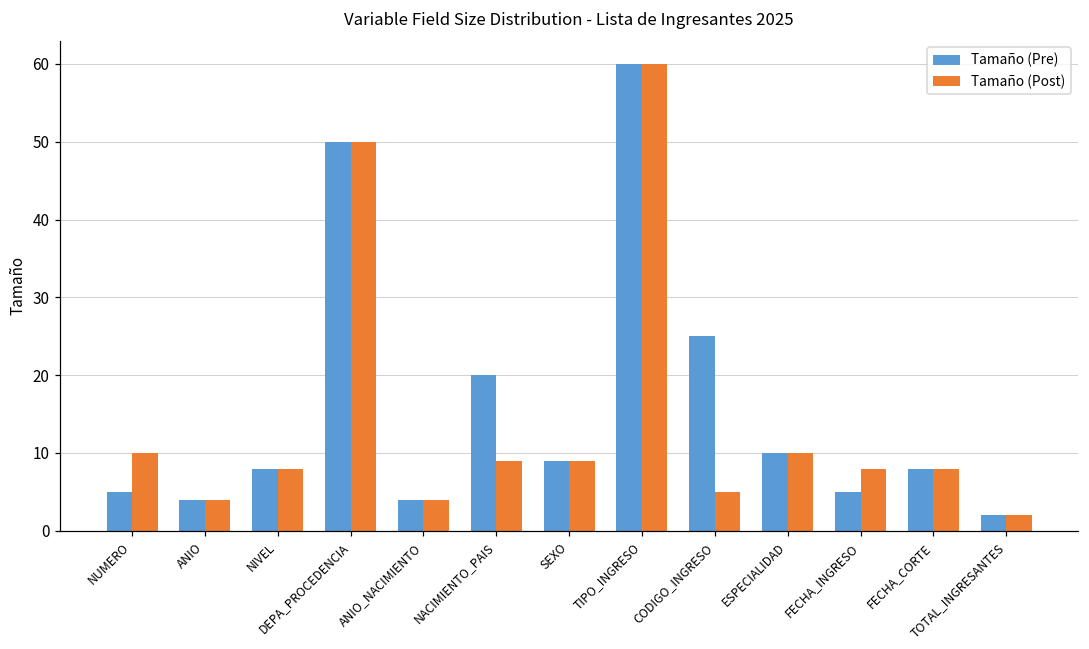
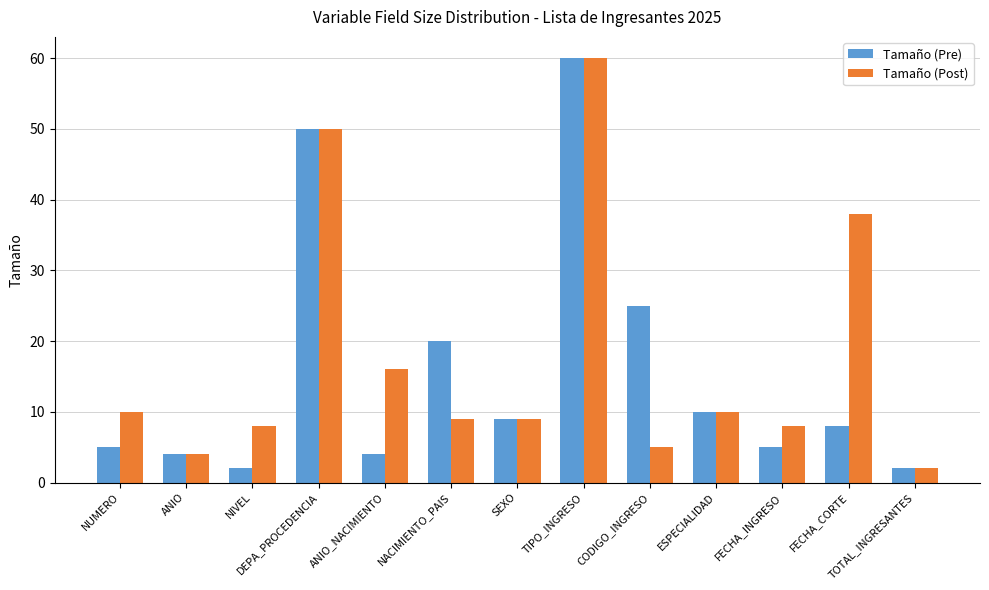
Tamaño (Pre), NIVEL: 8 -> 2
Tamaño (Post), ANIO_NACIMIENTO: 4 -> 16
Tamaño (Post), FECHA_CORTE: 8 -> 38
